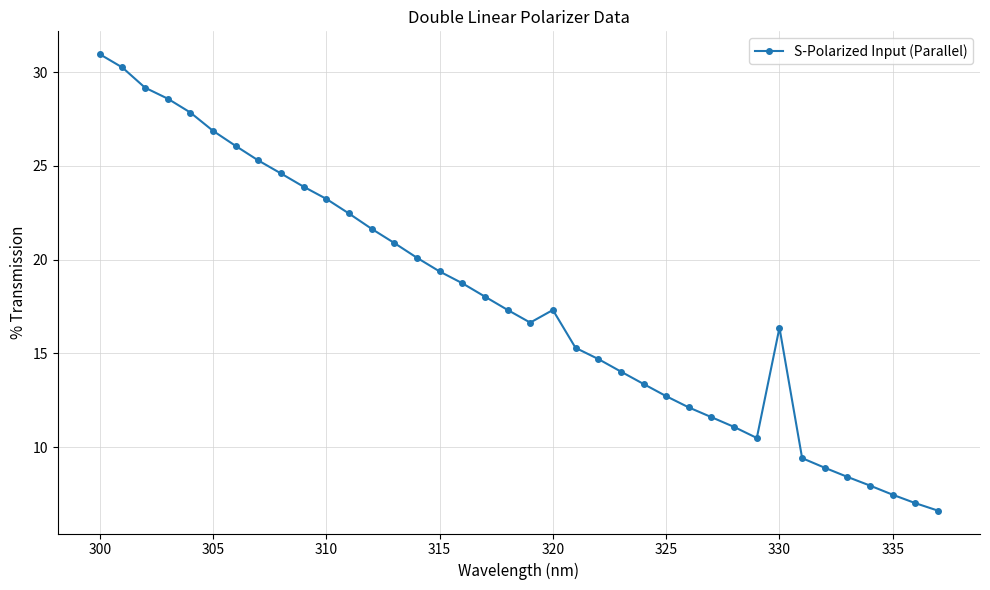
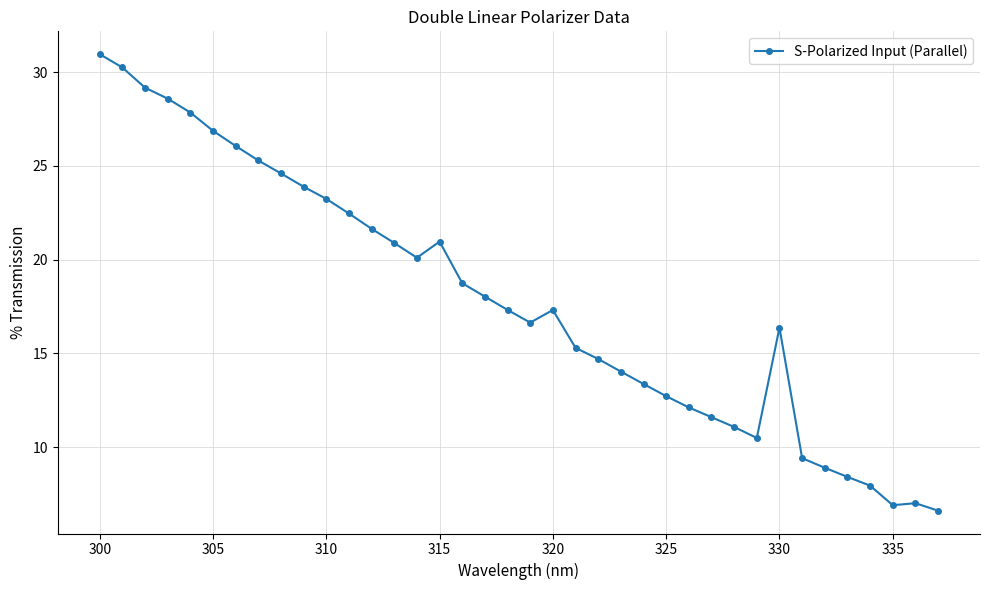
315: 19.4 -> 21.0
335: 7.5 -> 6.9
